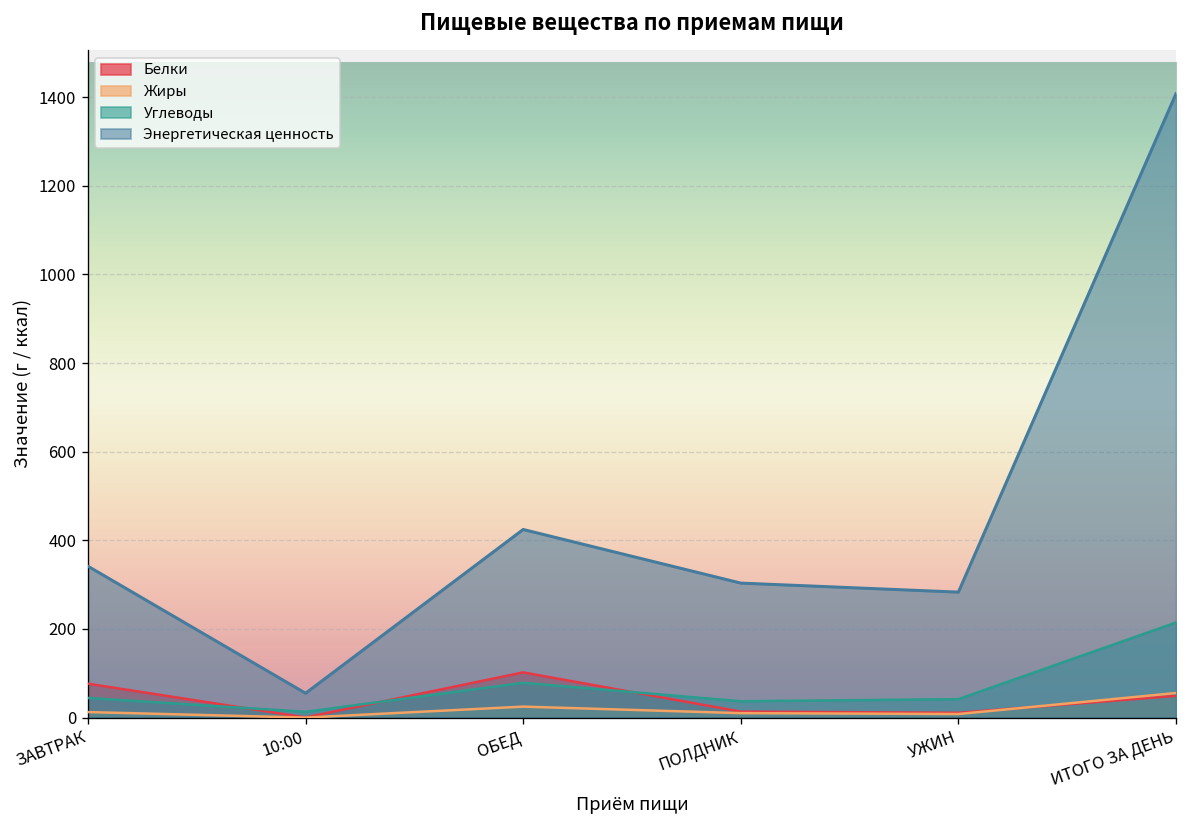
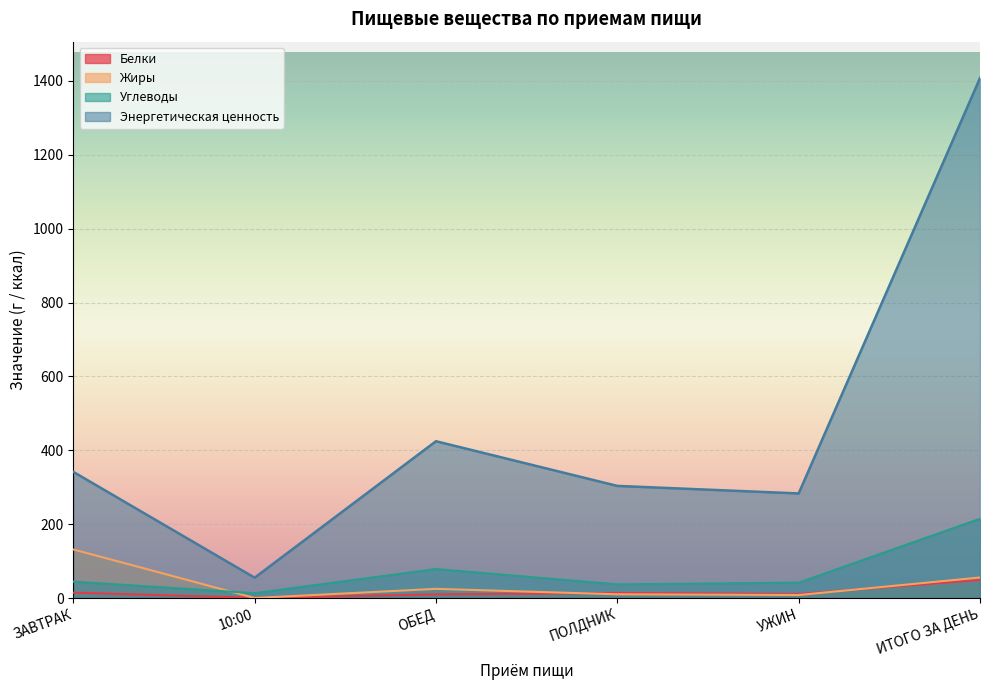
Белки, ЗАВТРАК: 80 -> 10
Жиры, ЗАВТРАК: 10 -> 130
Белки, ОБЕД: 100 -> 10
